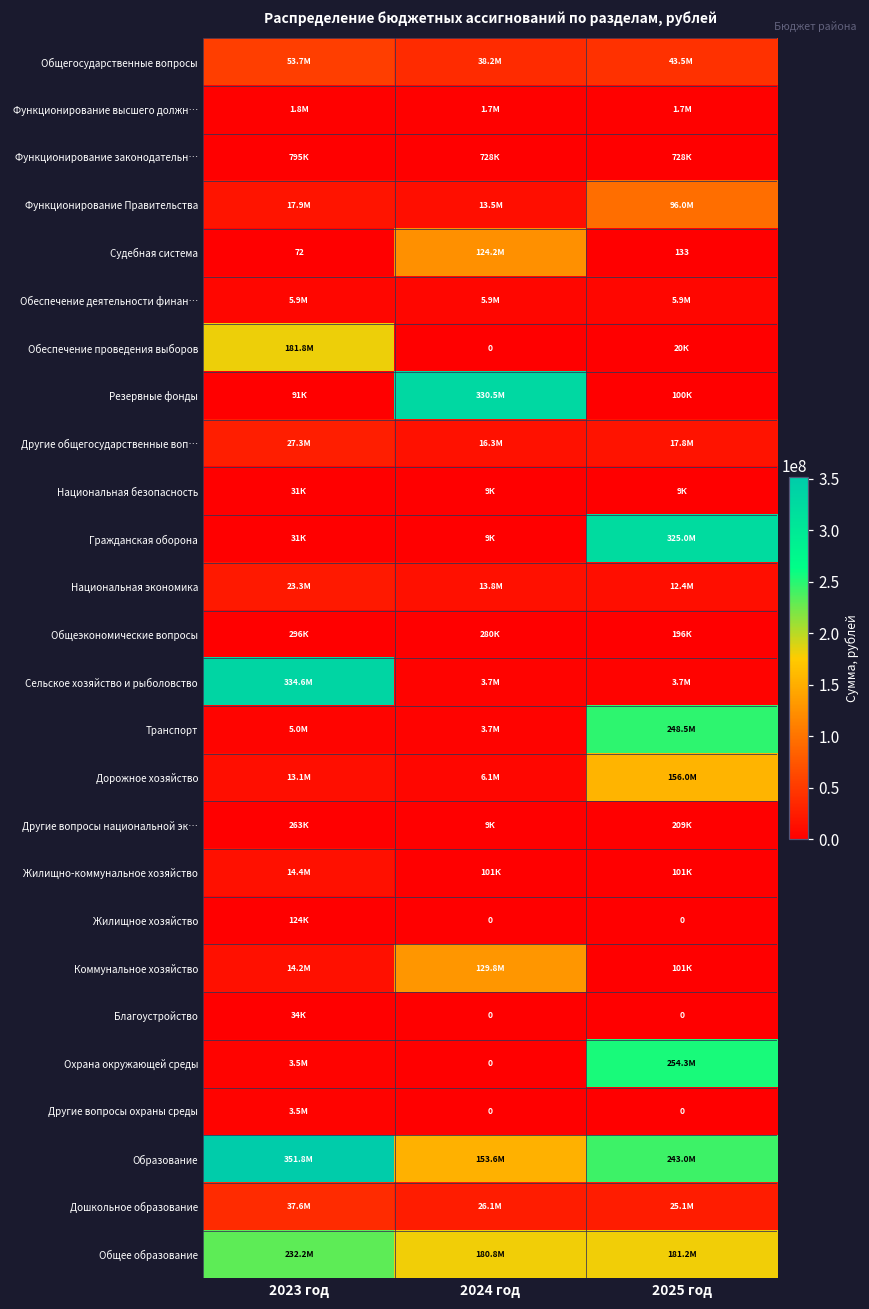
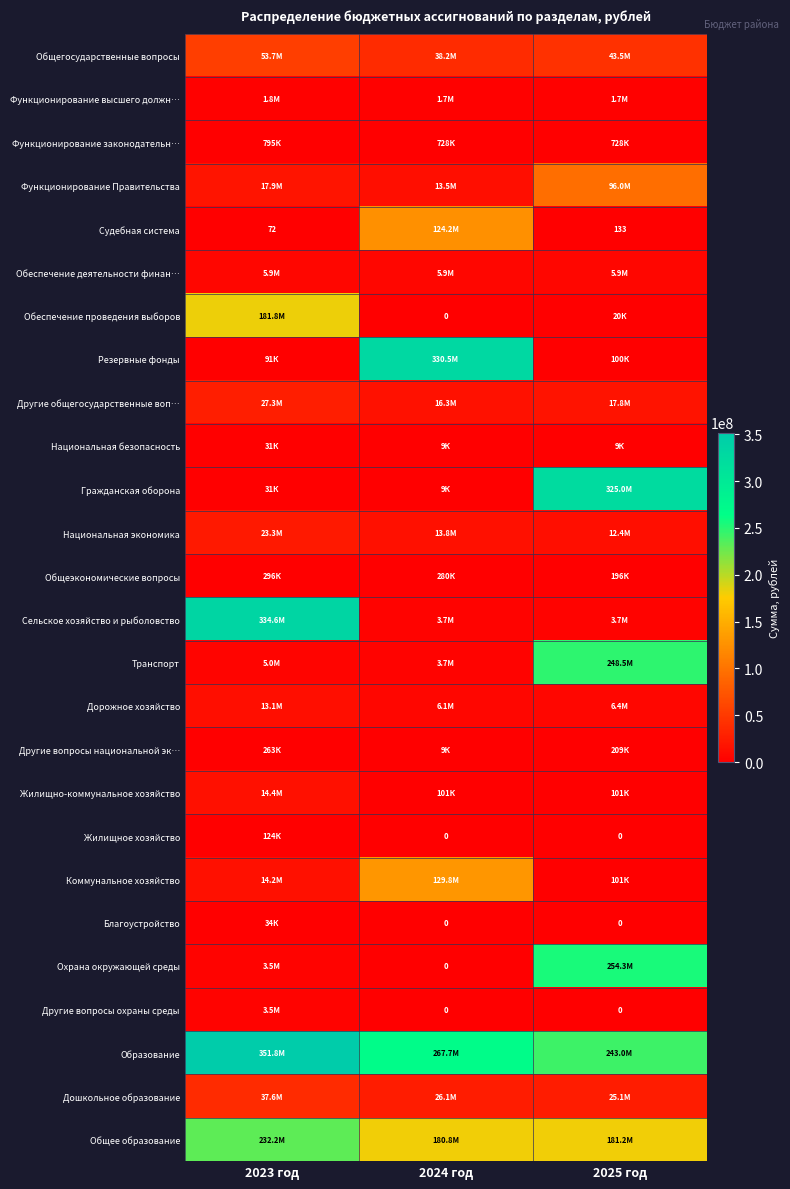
Дорожное хозяйство, 2025 год: 156.0М -> 6.4М
Образование, 2024 год: 153.6М -> 267.7М
